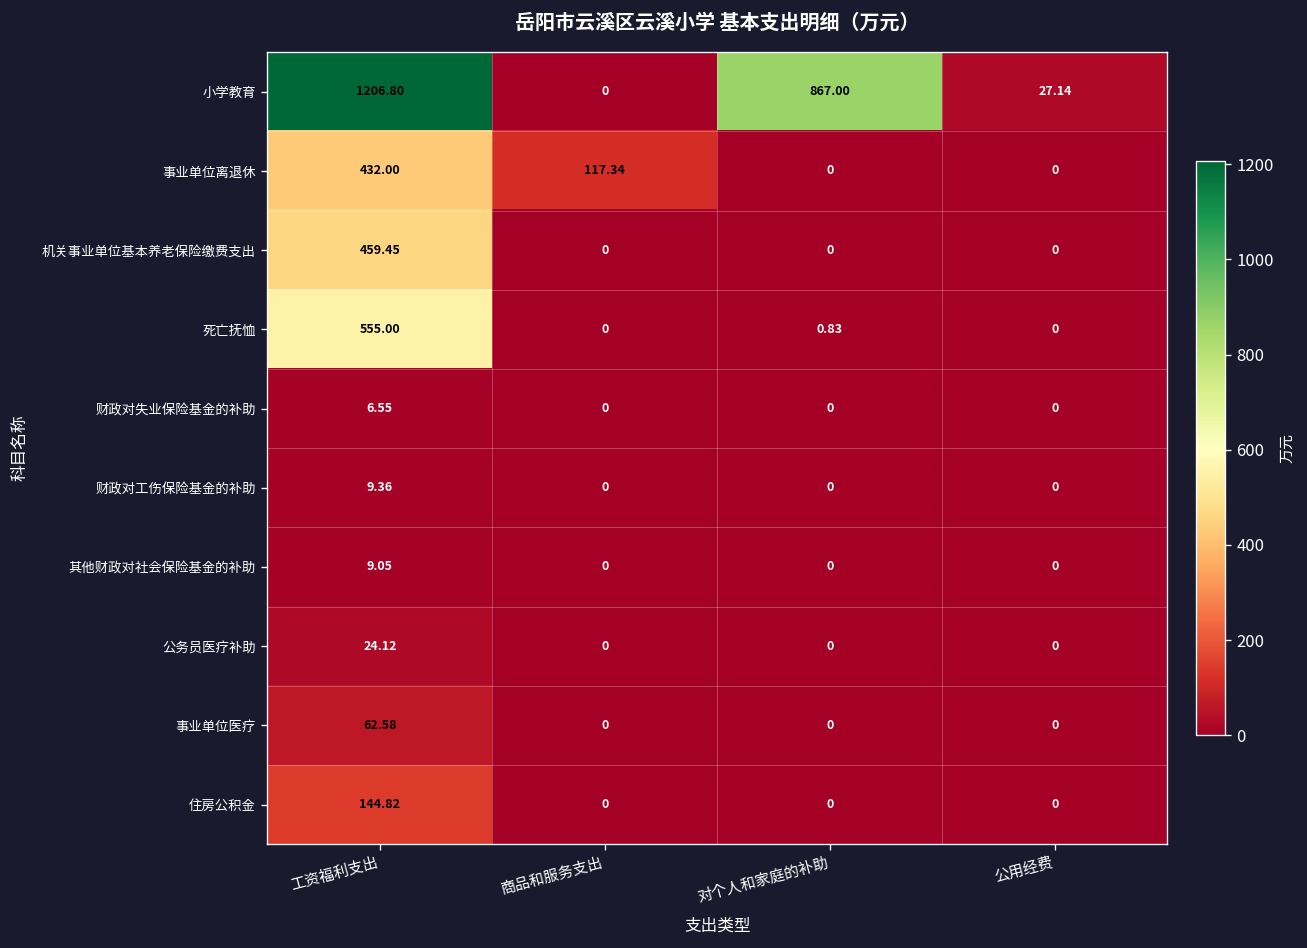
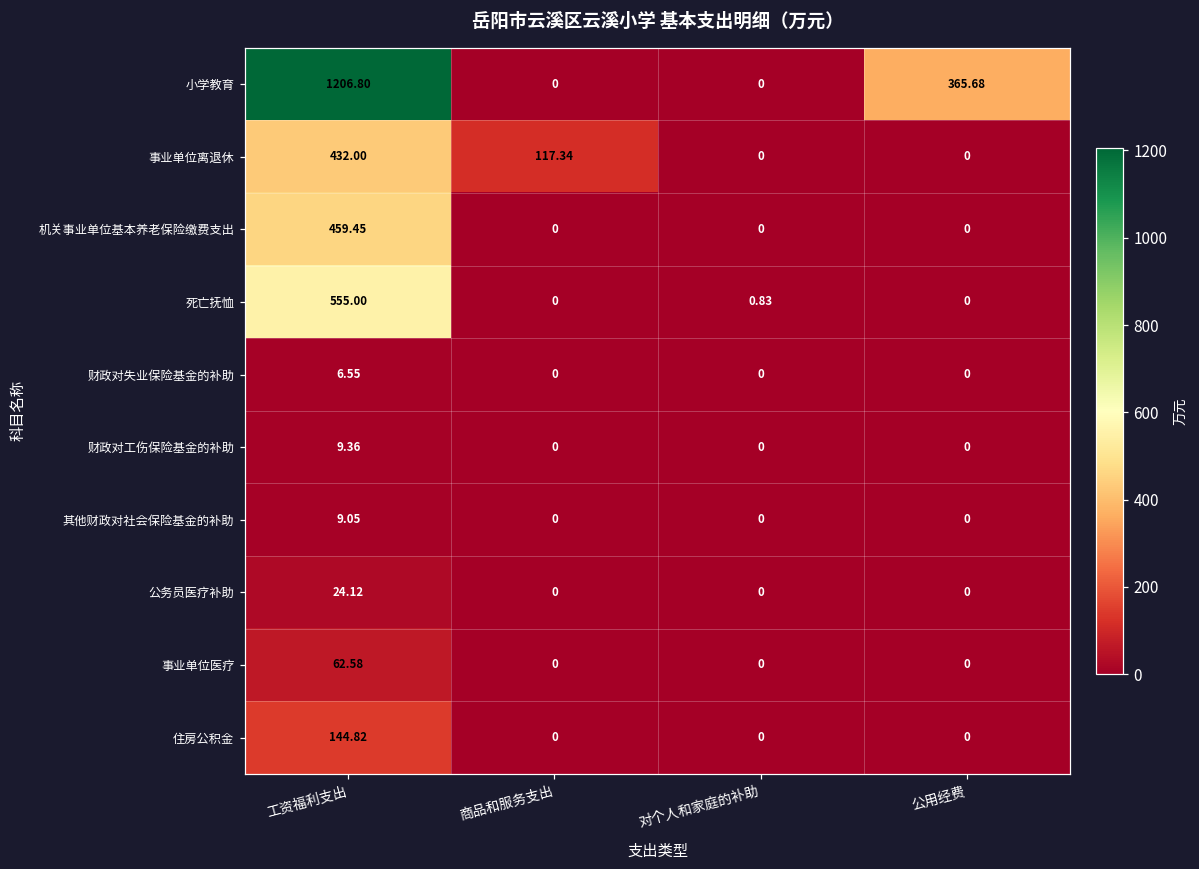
小学教育, 对个人和家庭的补助: 867.00 -> 0
小学教育, 公用经费: 27.14 -> 365.68
